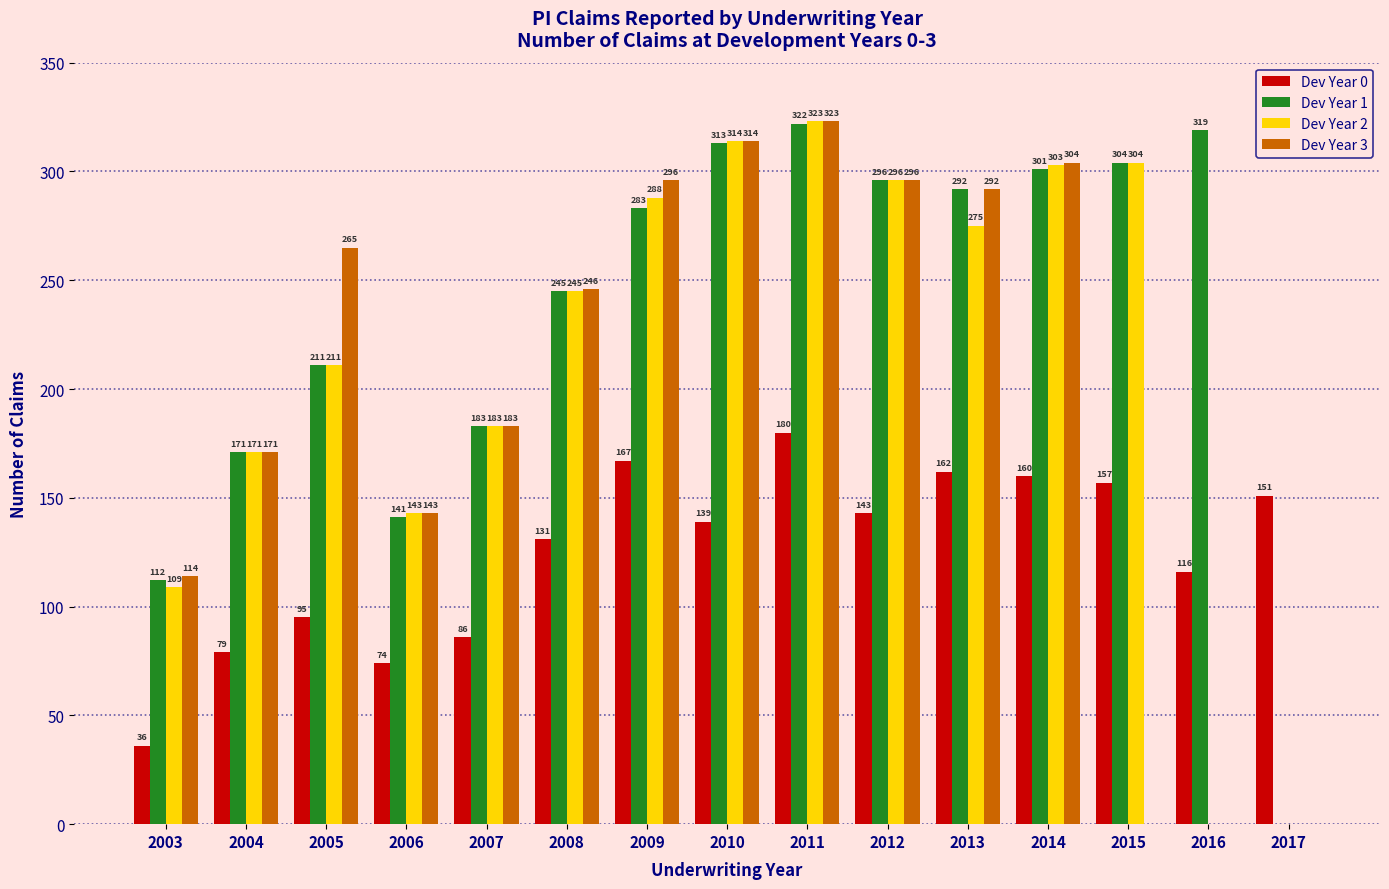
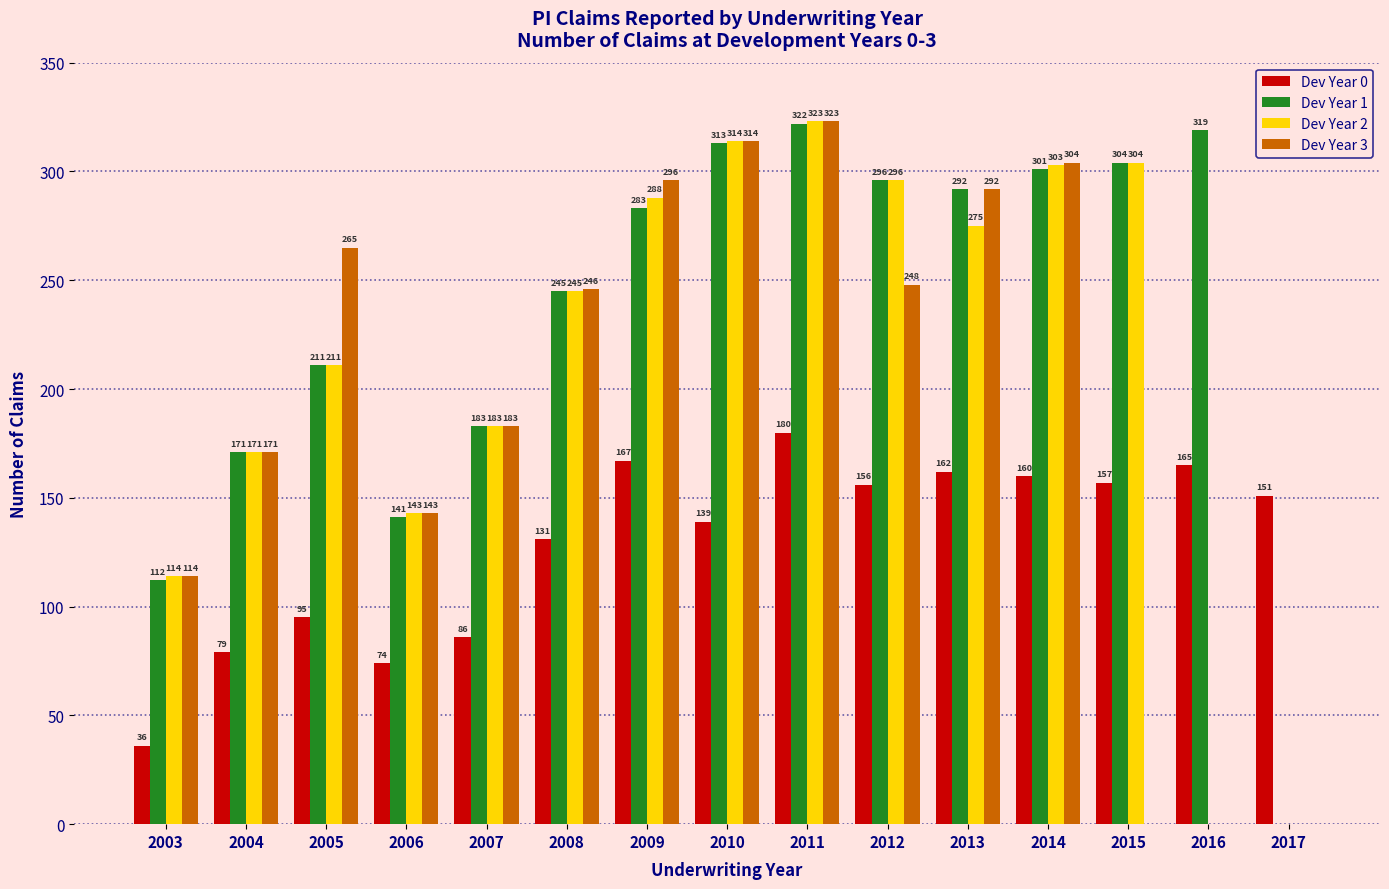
Dev Year 2, 2003: 109 -> 114
Dev Year 0, 2012: 143 -> 156
Dev Year 3, 2012: 296 -> 248
Dev Year 0, 2016: 116 -> 165
